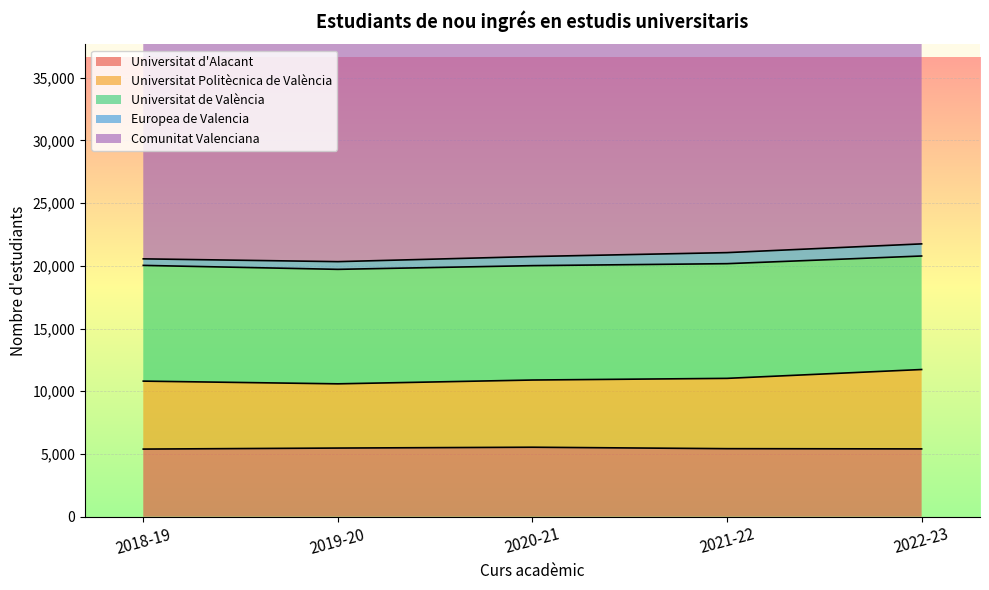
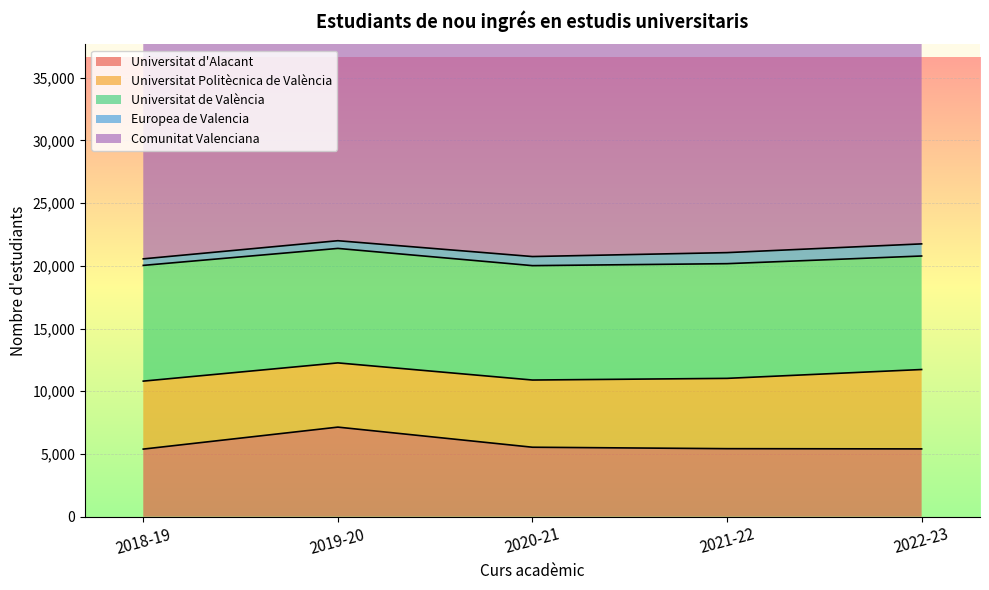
Universitat d'Alacant, 2019-20: 5,500 -> 7,100
